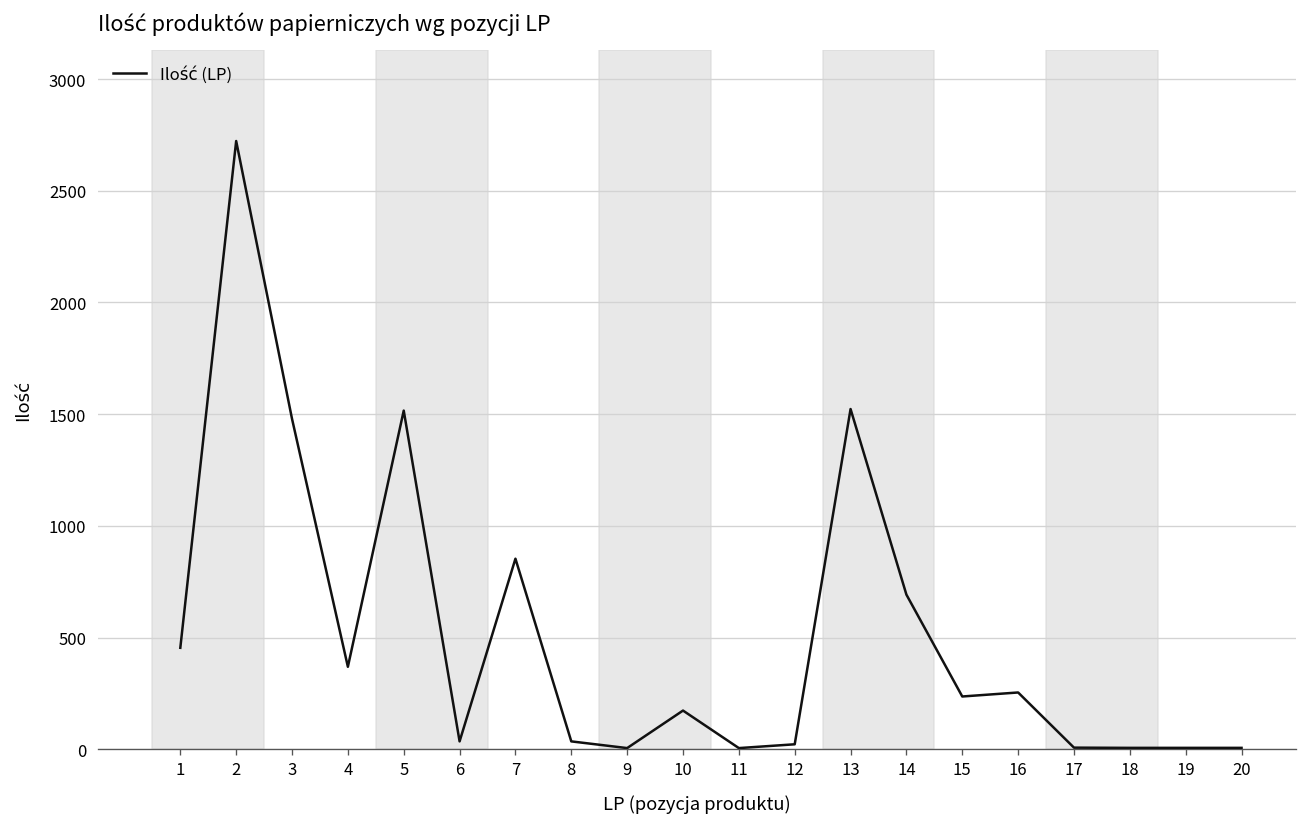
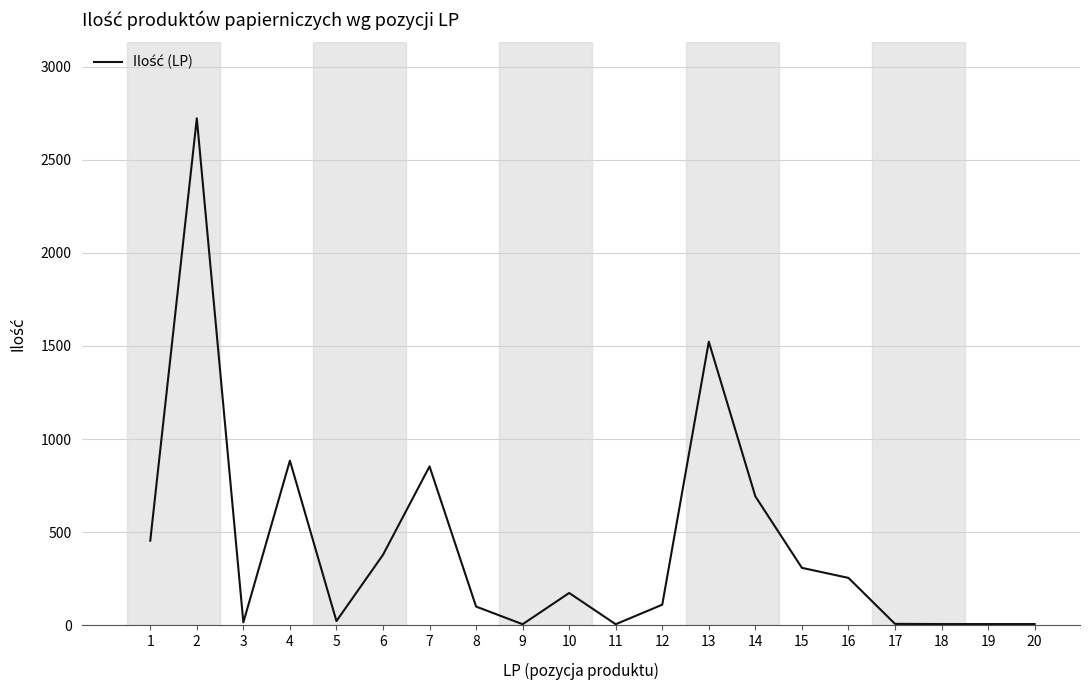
3: 1480 -> 20
4: 370 -> 880
5: 1520 -> 20
6: 40 -> 380
8: 40 -> 100
12: 20 -> 110
15: 240 -> 310
